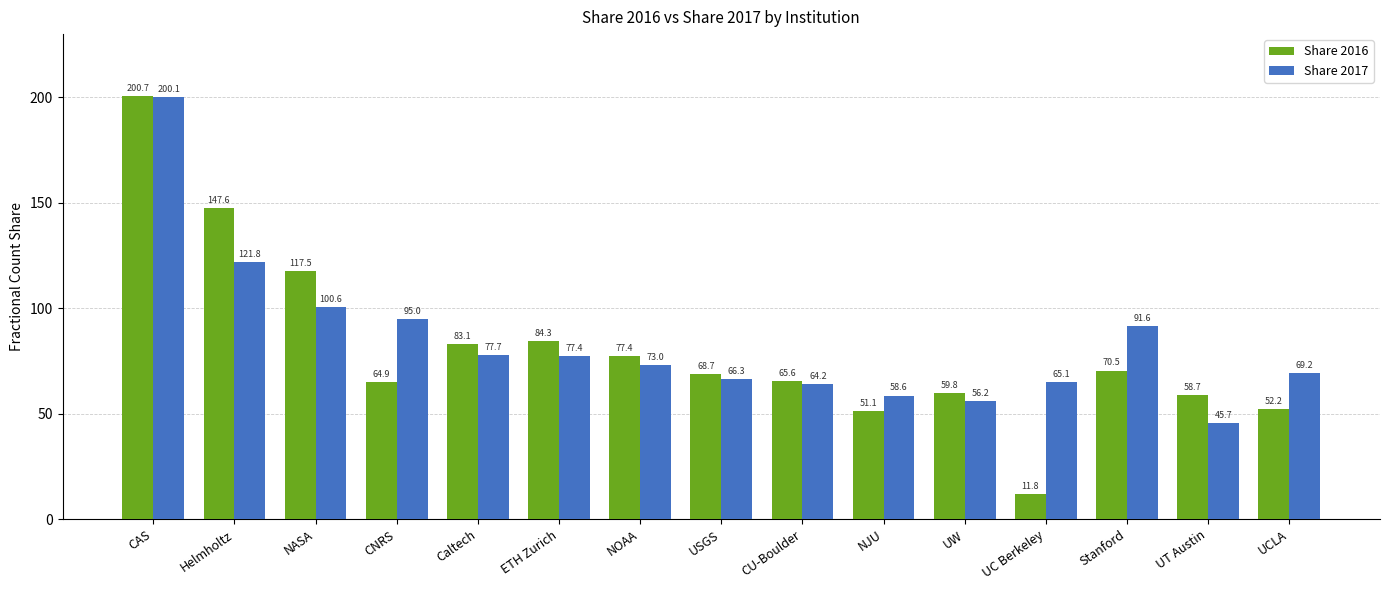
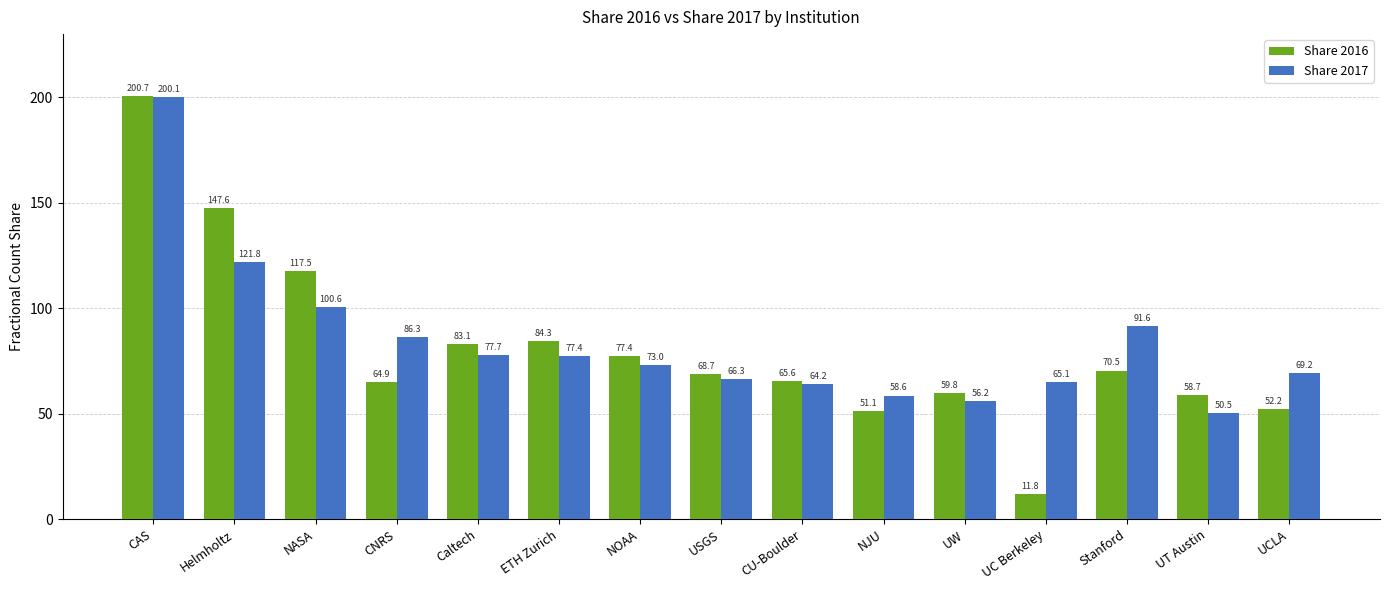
Share 2017, CNRS: 95.0 -> 86.3
Share 2017, UT Austin: 45.7 -> 50.5
